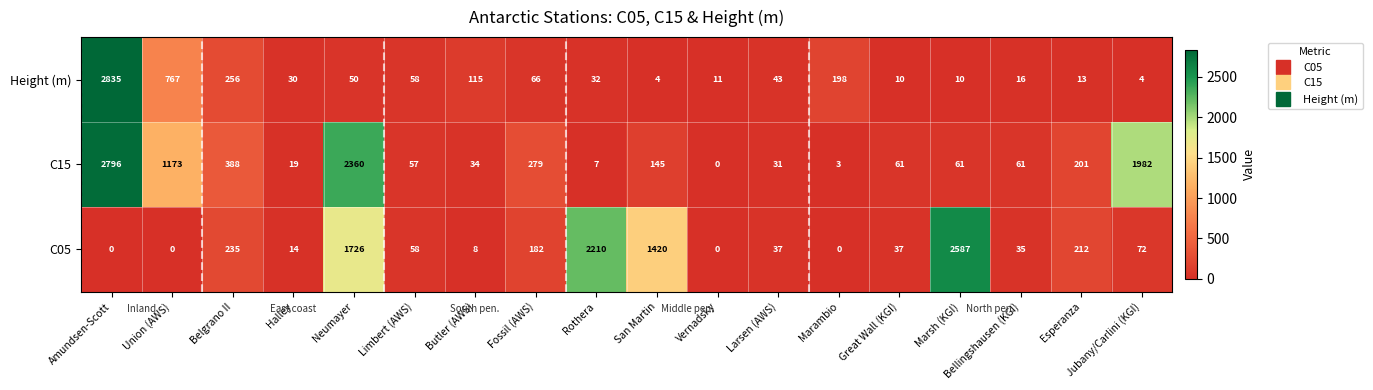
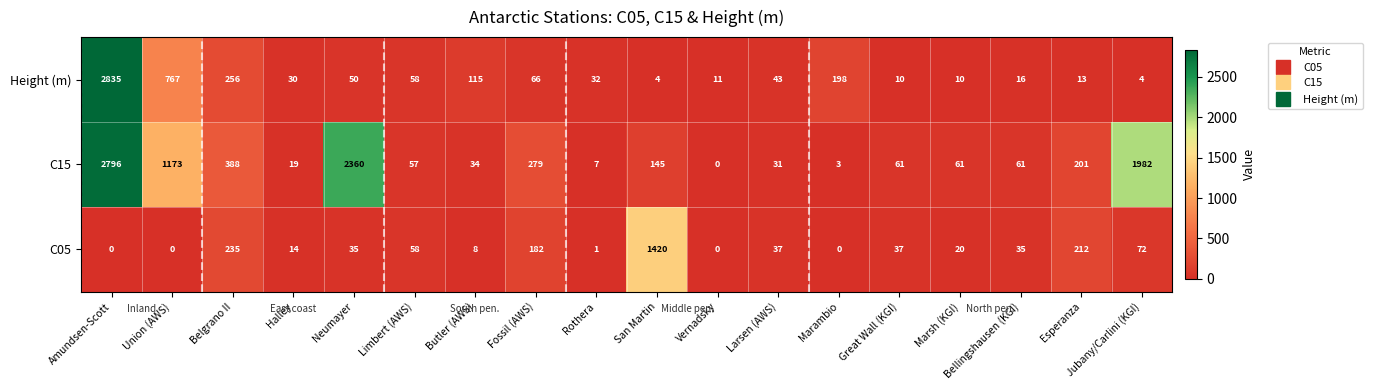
C05, Neumayer: 1726 -> 35
C05, Rothera: 2210 -> 1
C05, Marsh (KGI): 2587 -> 20
